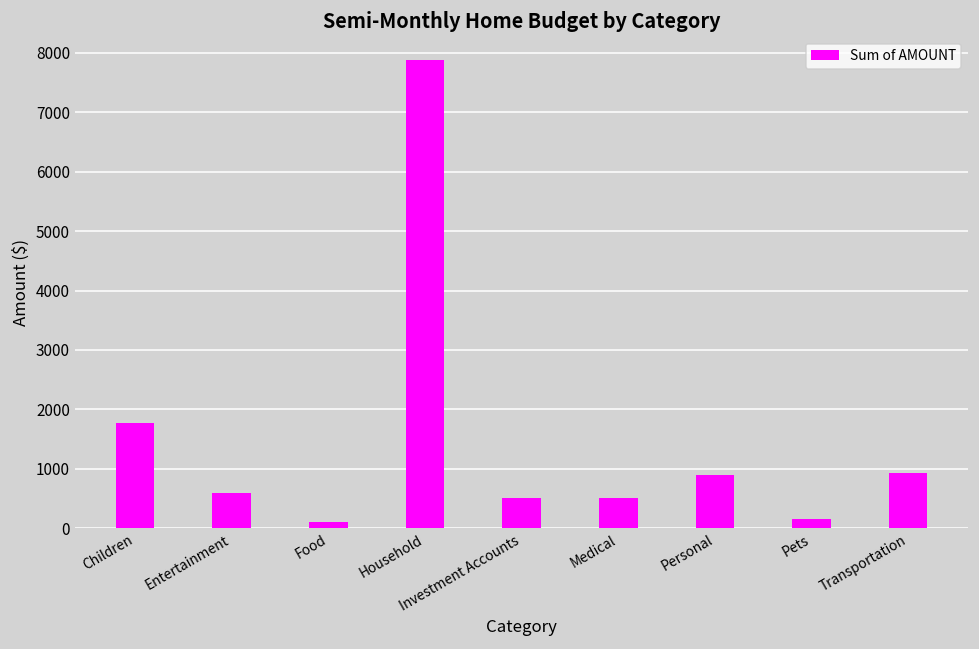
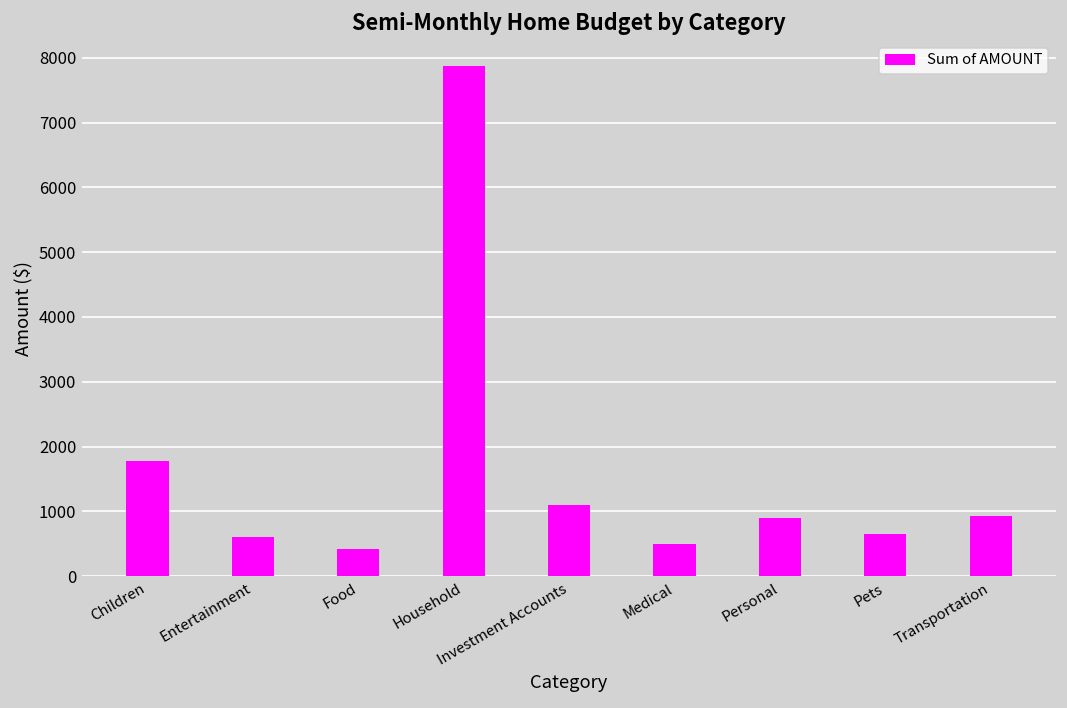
Food: 100 -> 400
Investment Accounts: 500 -> 1100
Pets: 200 -> 700
